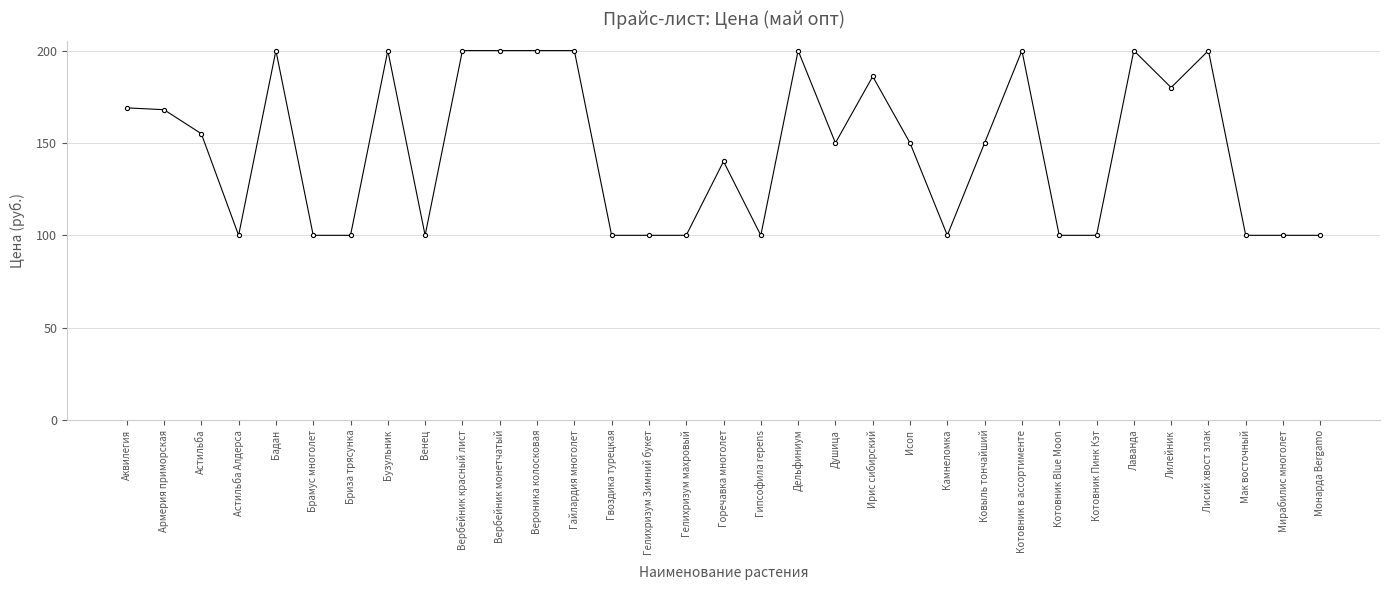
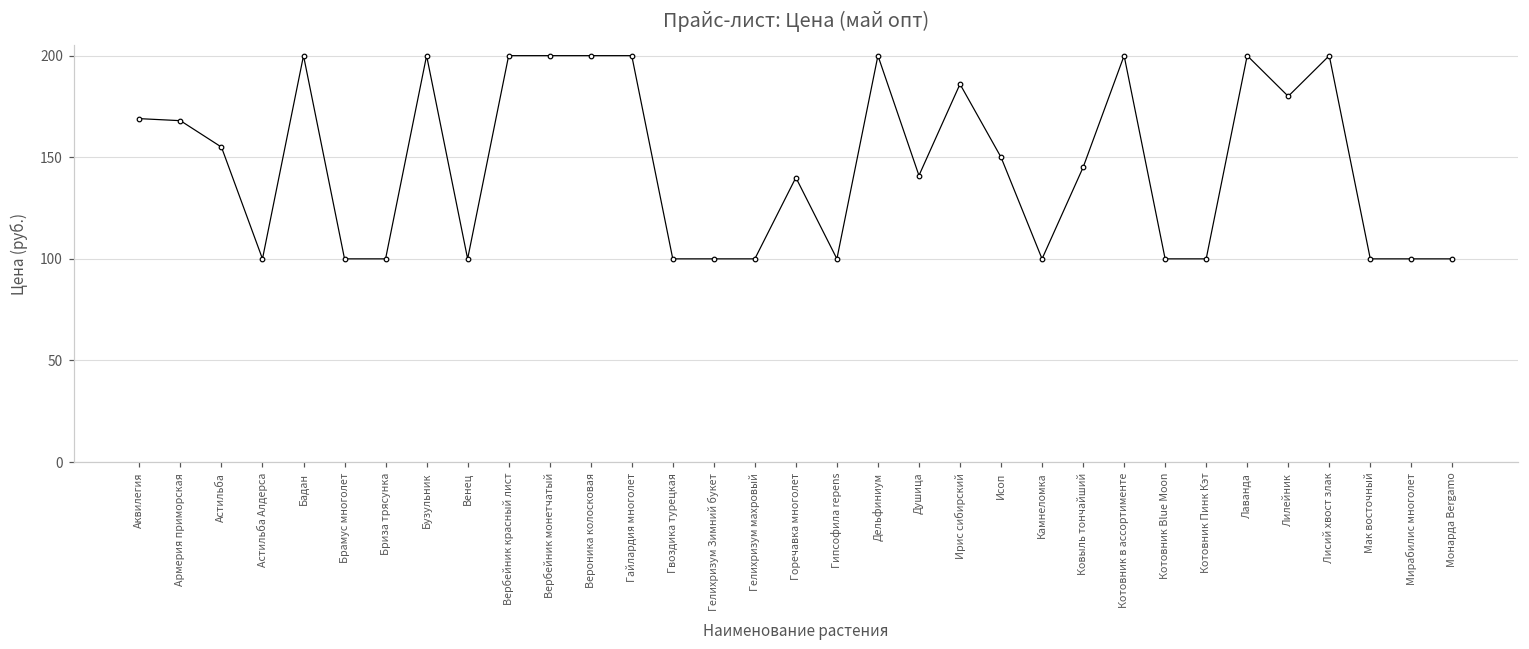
Душица: 150 -> 141
Ковыль тончайший: 150 -> 145
